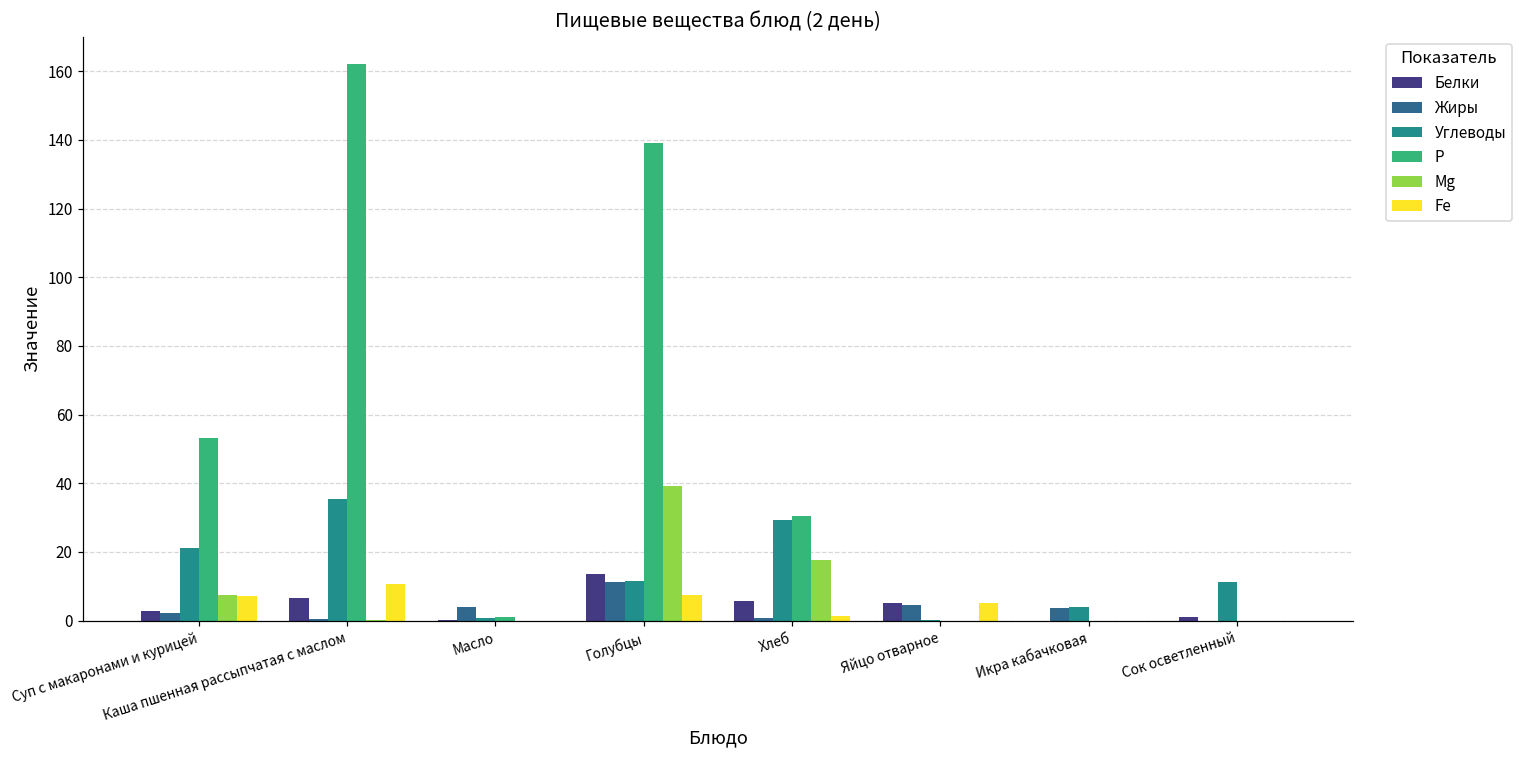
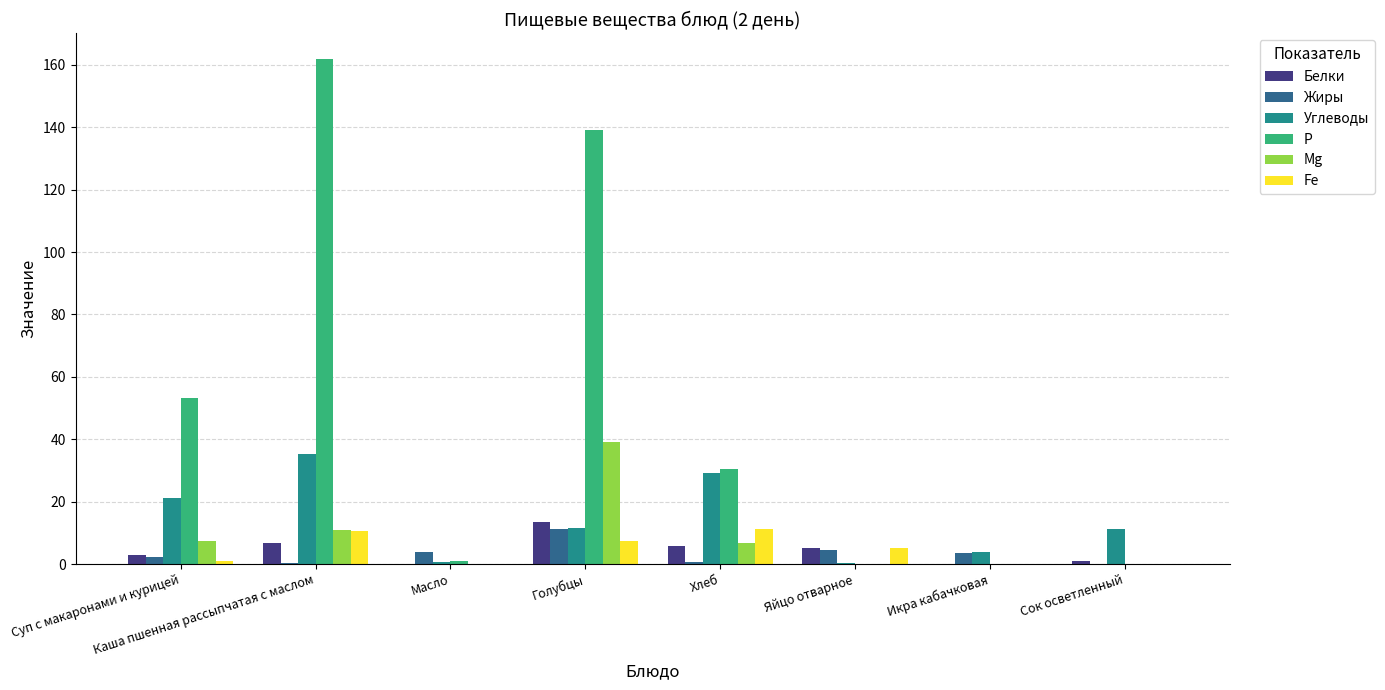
Fe, Суп с макаронами и курицей: 7 -> 1
Mg, Каша пшенная рассыпчатая с маслом: 0 -> 11
Mg, Хлеб: 18 -> 7
Fe, Хлеб: 1 -> 11
